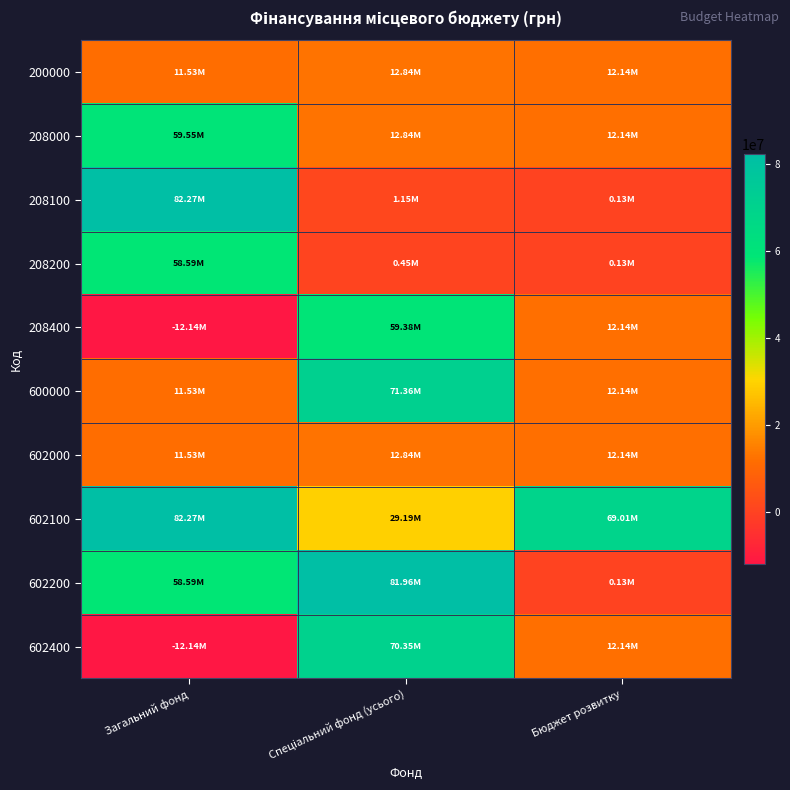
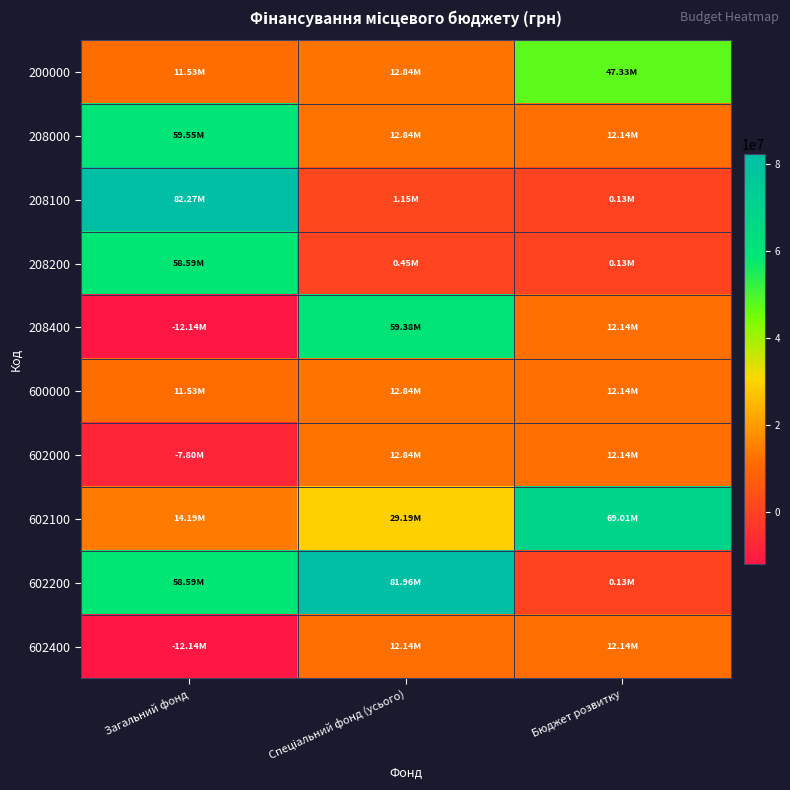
200000, Бюджет розвитку: 12.14M -> 47.33M
600000, Спеціальний фонд (усього): 71.36M -> 12.84M
602000, Загальний фонд: 11.53M -> -7.80M
602100, Загальний фонд: 82.27M -> 14.19M
602400, Спеціальний фонд (усього): 70.35M -> 12.14M
